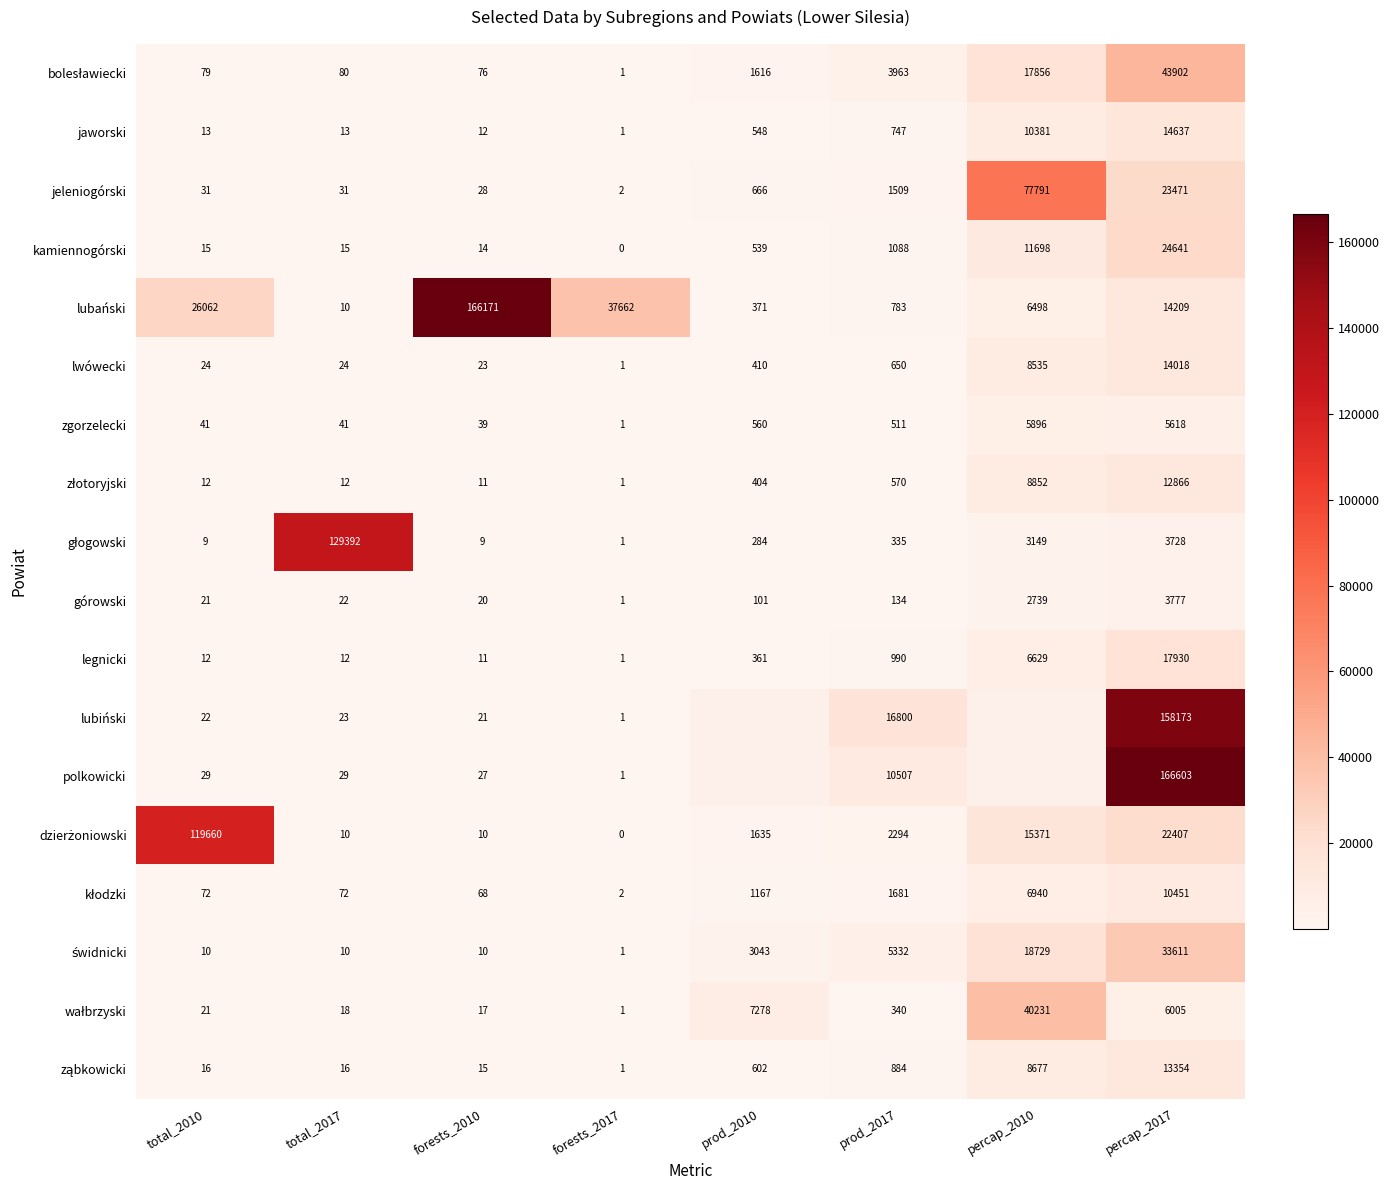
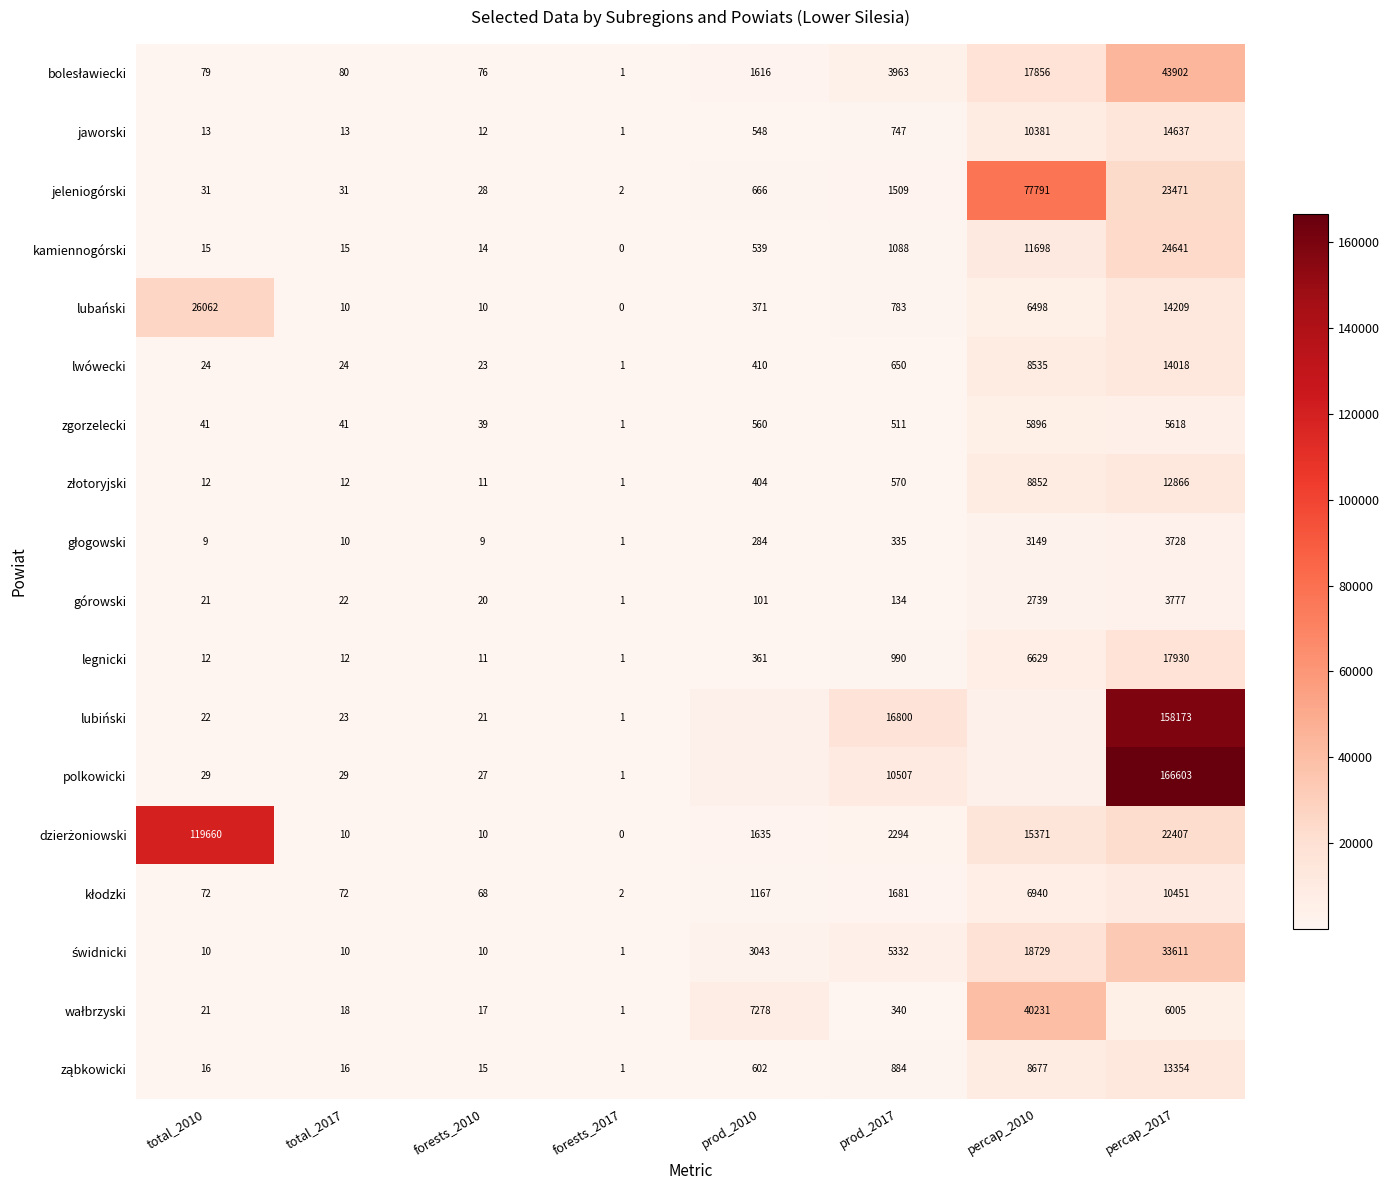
lubański, forests_2010: 166171 -> 10
lubański, forests_2017: 37662 -> 0
głogowski, total_2017: 129392 -> 10
